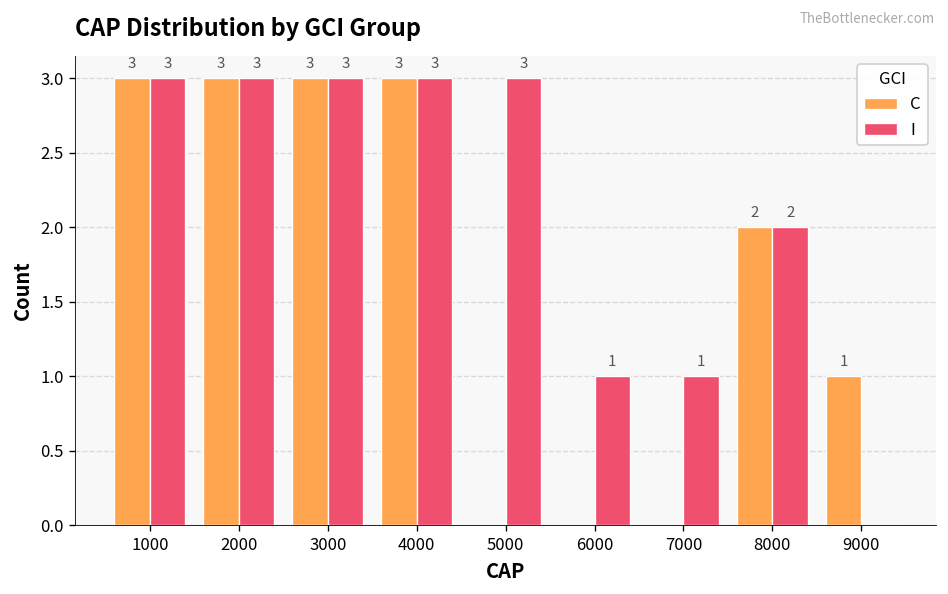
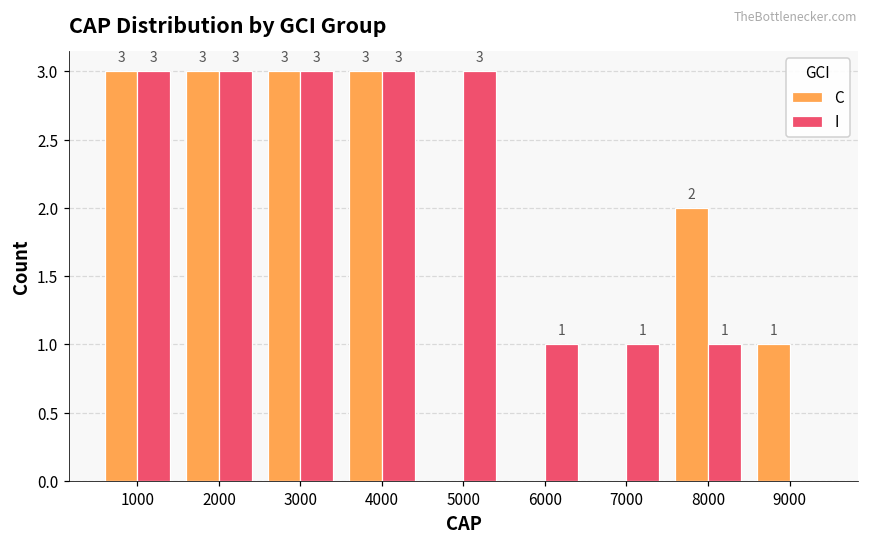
I, 8000: 2 -> 1
